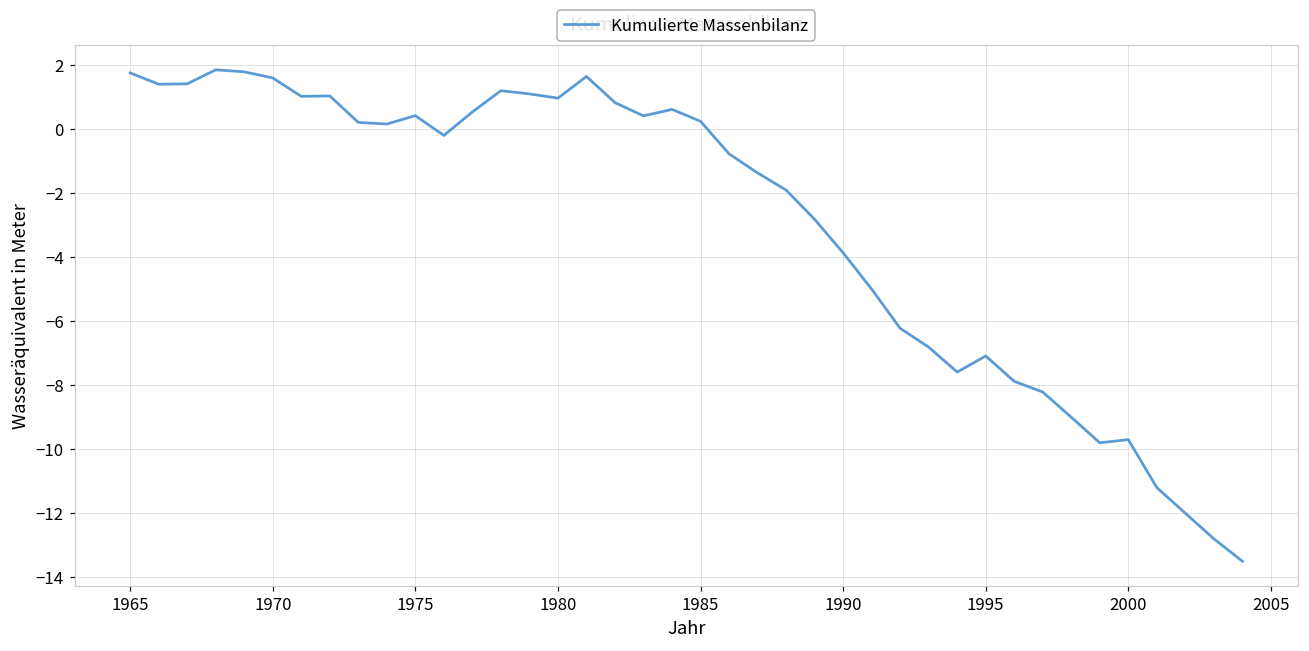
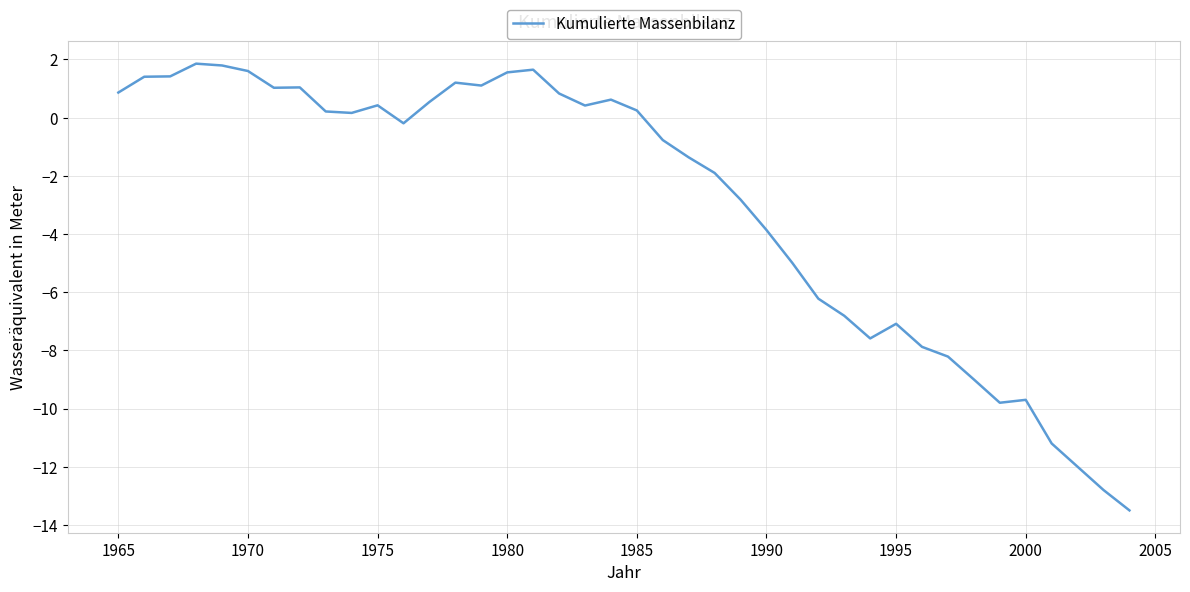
1965: 1.8 -> 0.9
1980: 1.0 -> 1.6
